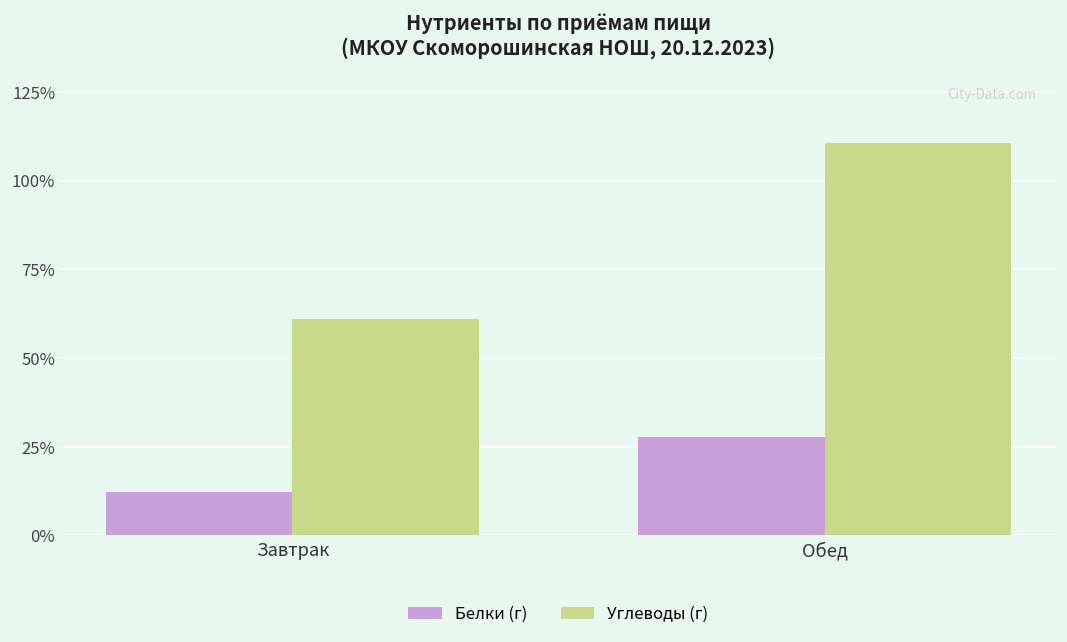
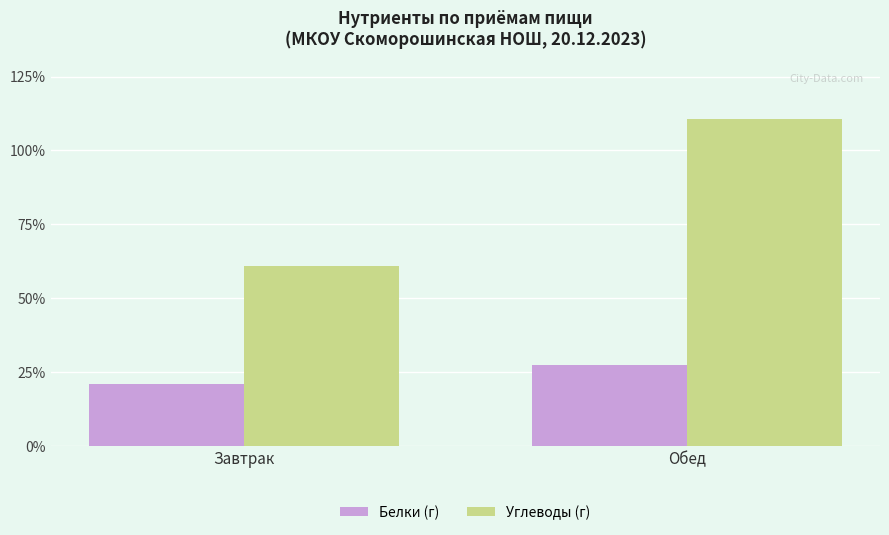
Белки (г), Завтрак: 12% -> 21%
